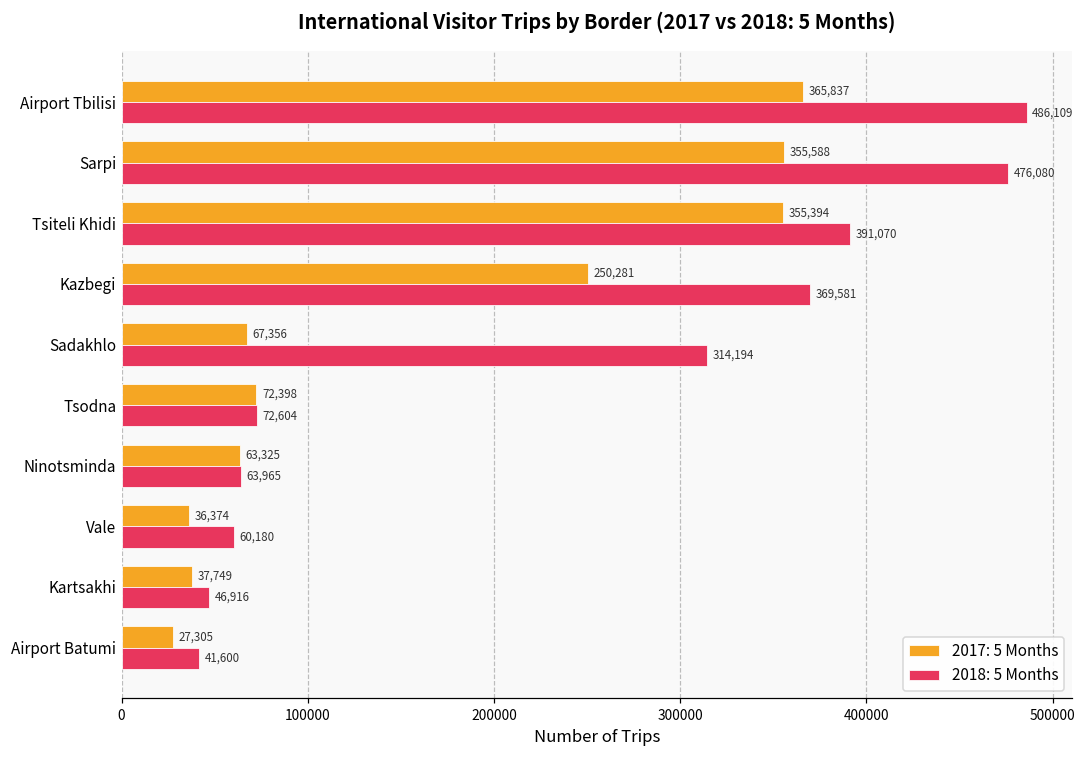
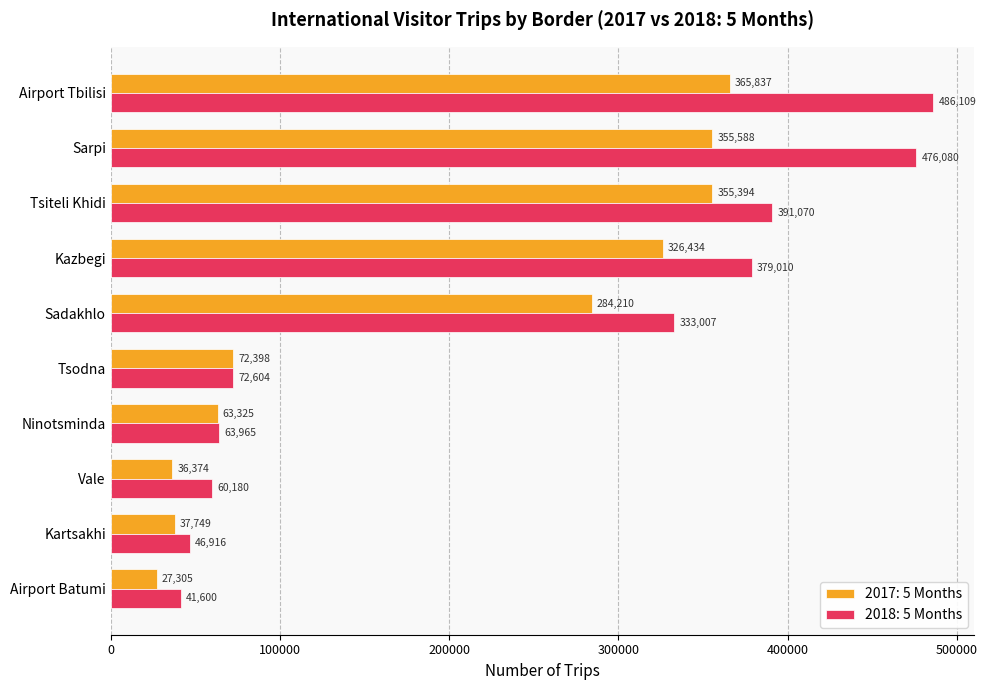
2017: 5 Months, Kazbegi: 250,281 -> 326,434
2018: 5 Months, Kazbegi: 369,581 -> 379,010
2017: 5 Months, Sadakhlo: 67,356 -> 284,210
2018: 5 Months, Sadakhlo: 314,194 -> 333,007
